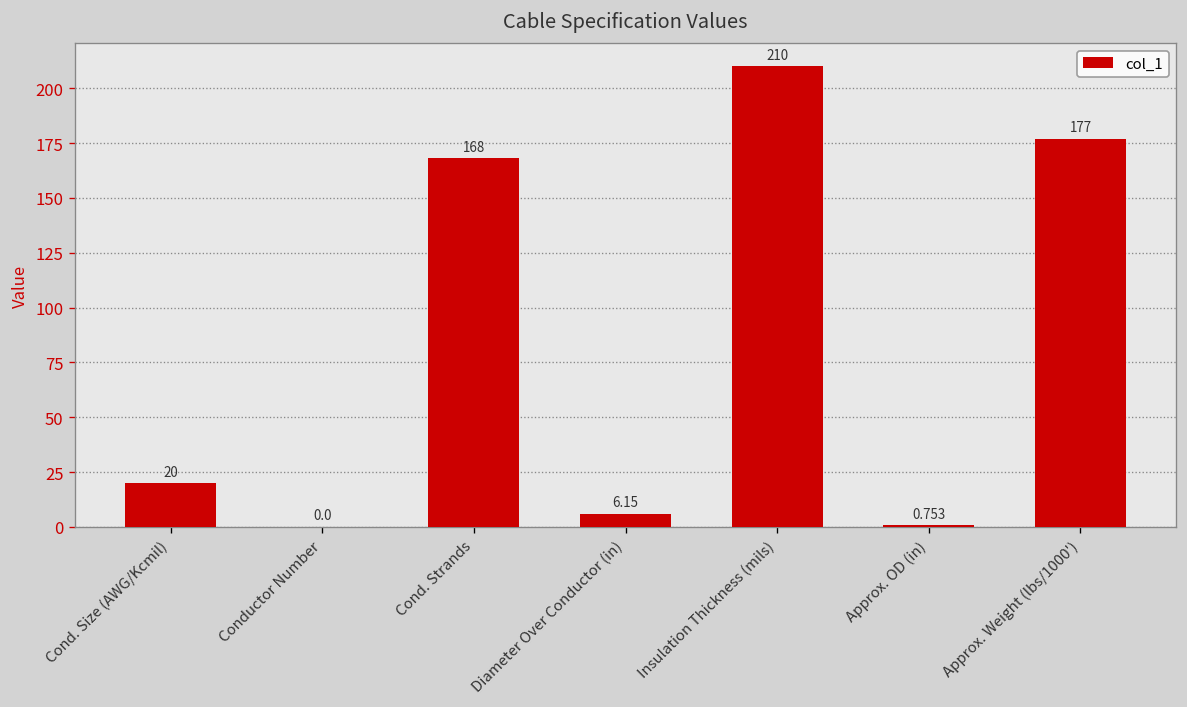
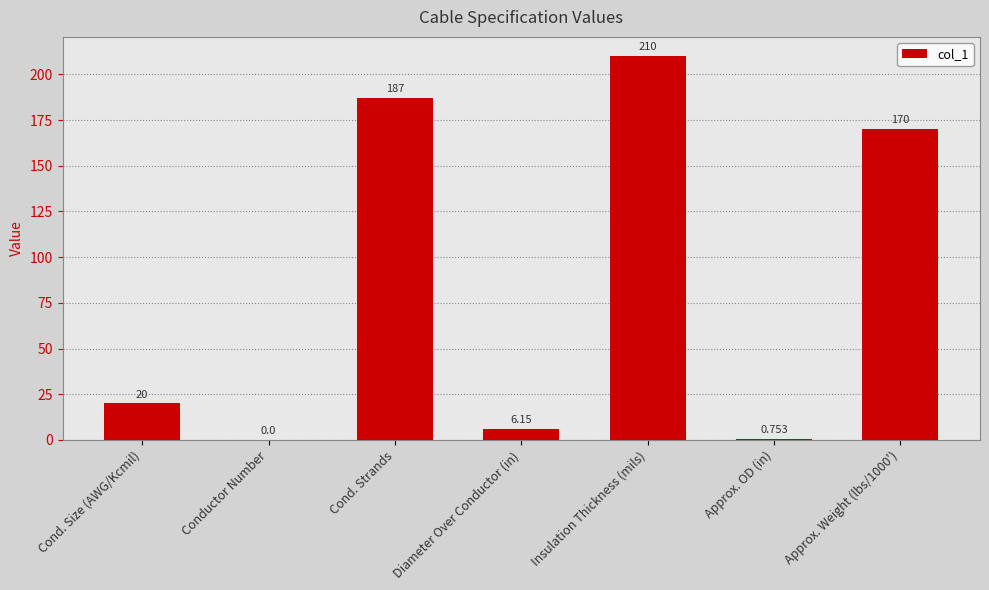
Cond. Strands: 168 -> 187
Approx. Weight (lbs/1000'): 177 -> 170
